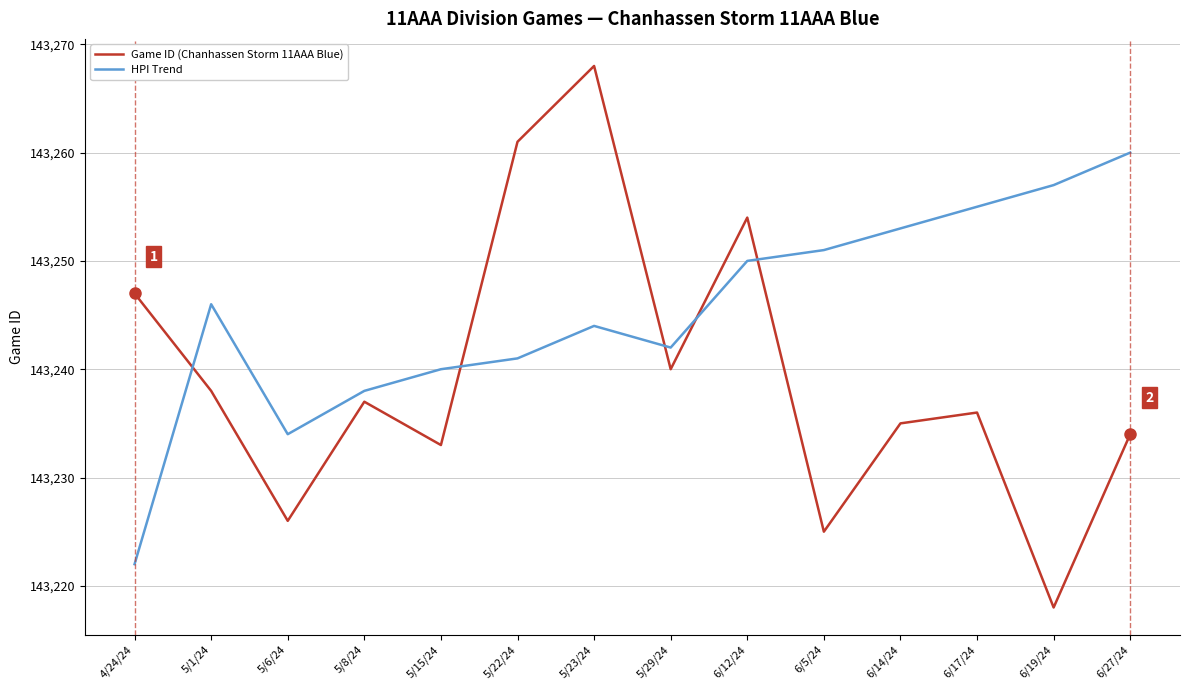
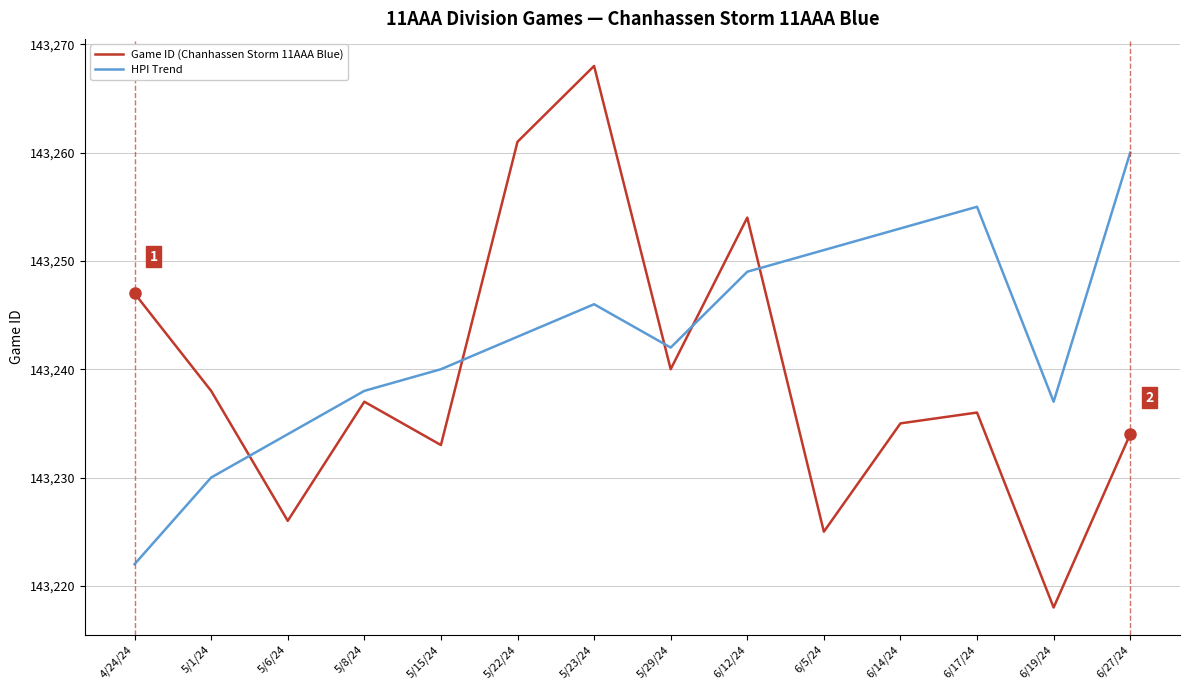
HPI Trend, 5/1/24: 143,246 -> 143,230
HPI Trend, 5/22/24: 143,241 -> 143,243
HPI Trend, 5/23/24: 143,244 -> 143,246
HPI Trend, 6/12/24: 143,250 -> 143,249
HPI Trend, 6/19/24: 143,257 -> 143,237
